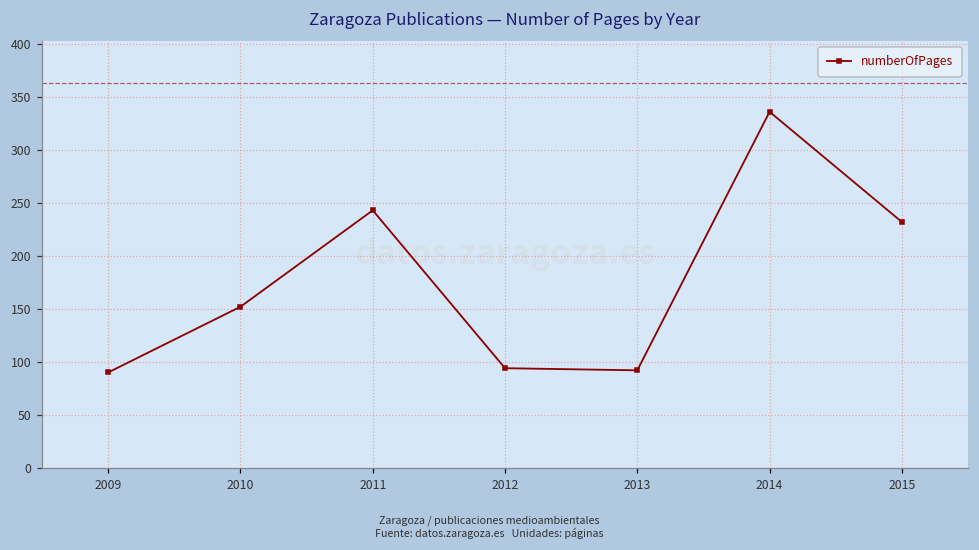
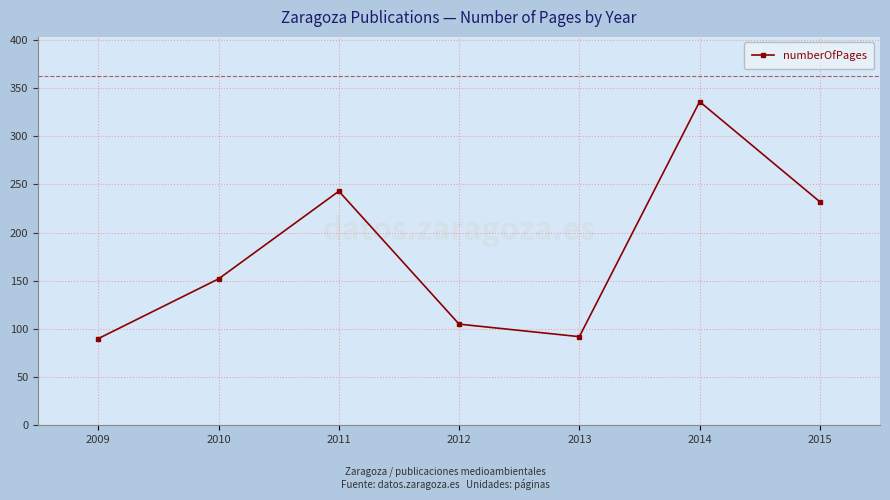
2012: 90 -> 110
